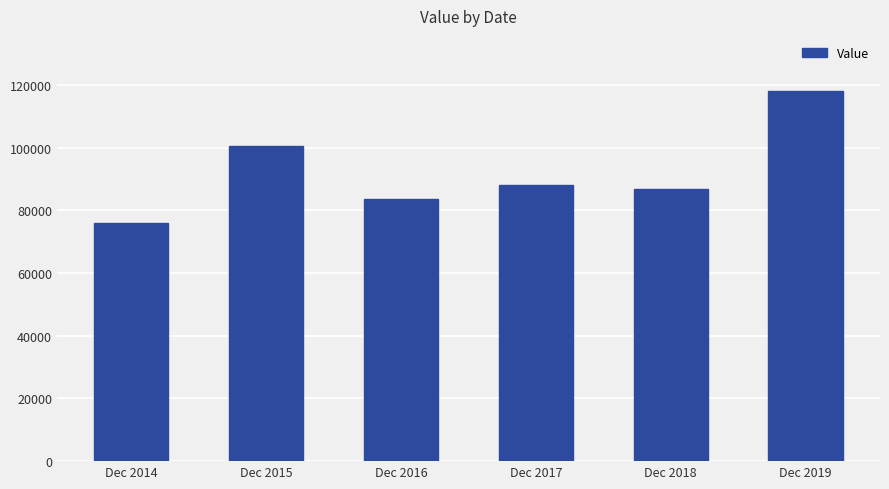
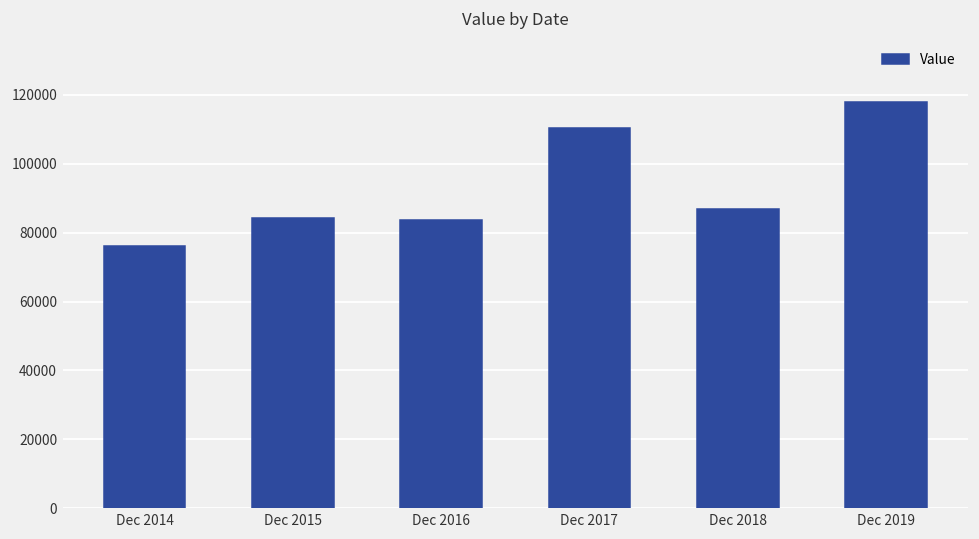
Dec 2015: 101000 -> 84000
Dec 2017: 88000 -> 110000
